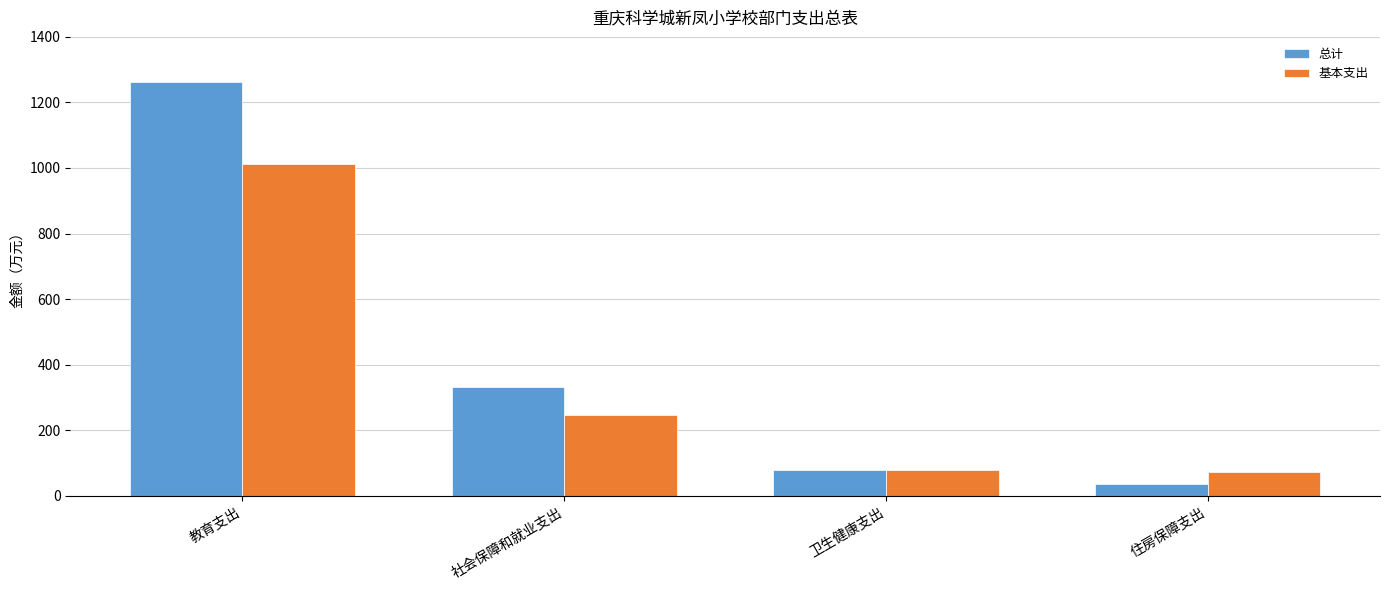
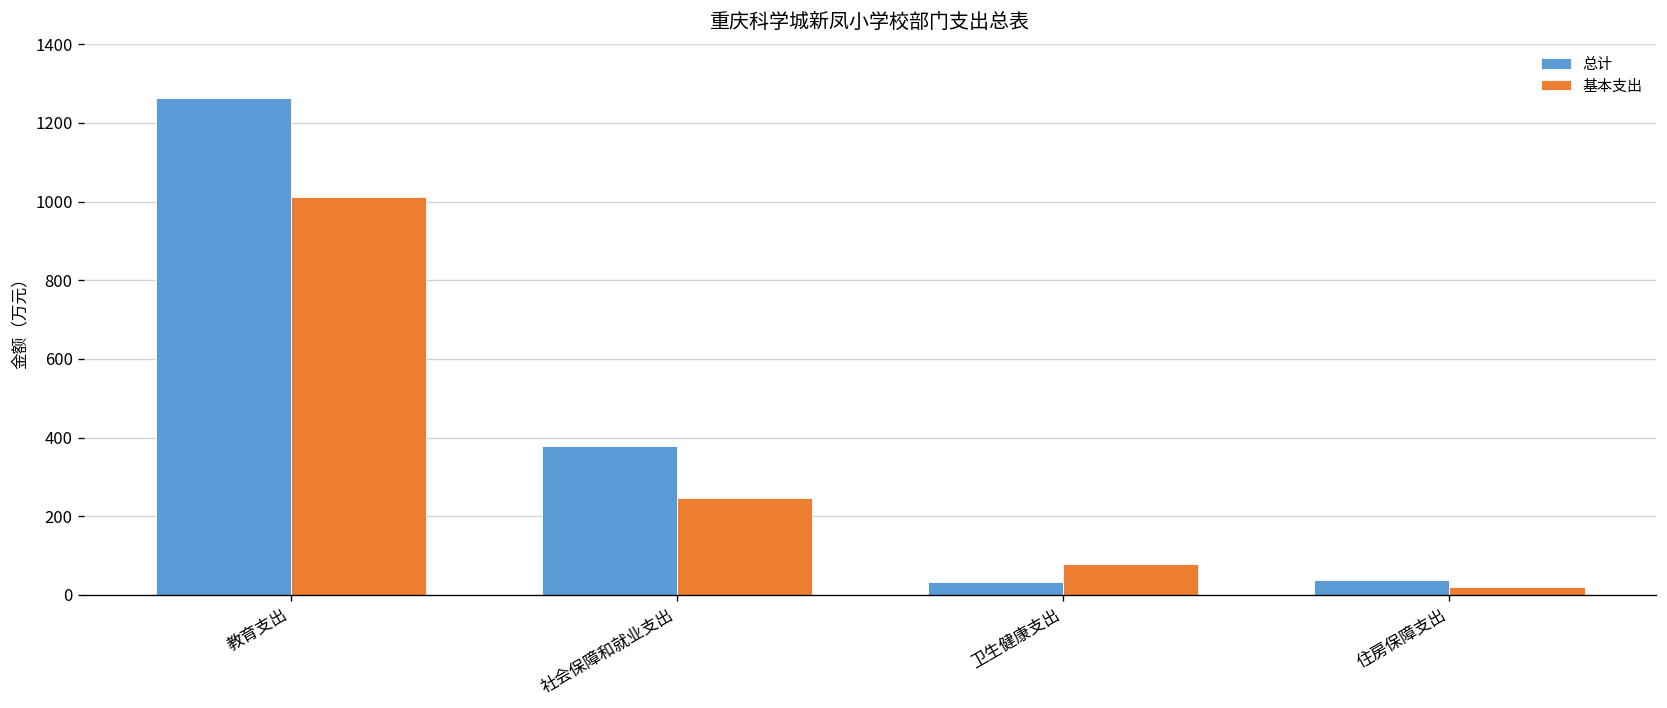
总计, 社会保障和就业支出: 330 -> 380
总计, 卫生健康支出: 80 -> 30
基本支出, 住房保障支出: 70 -> 20
